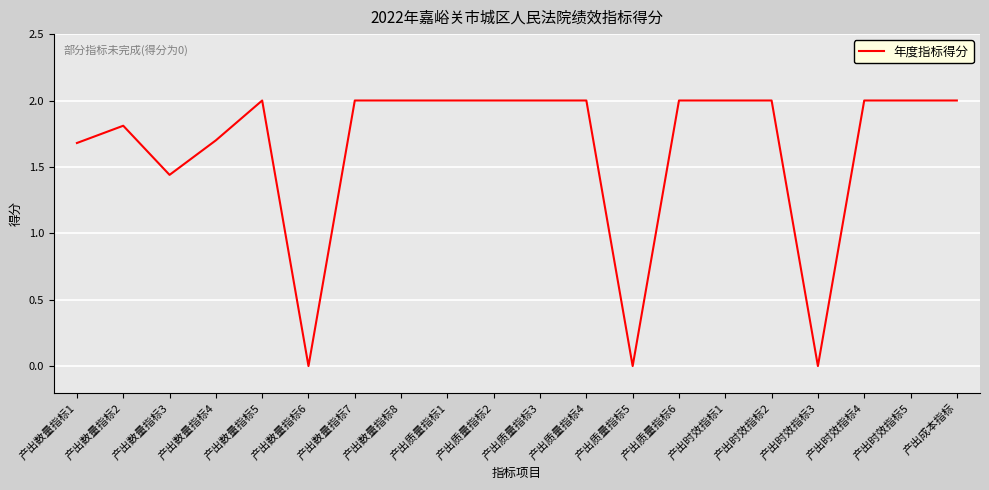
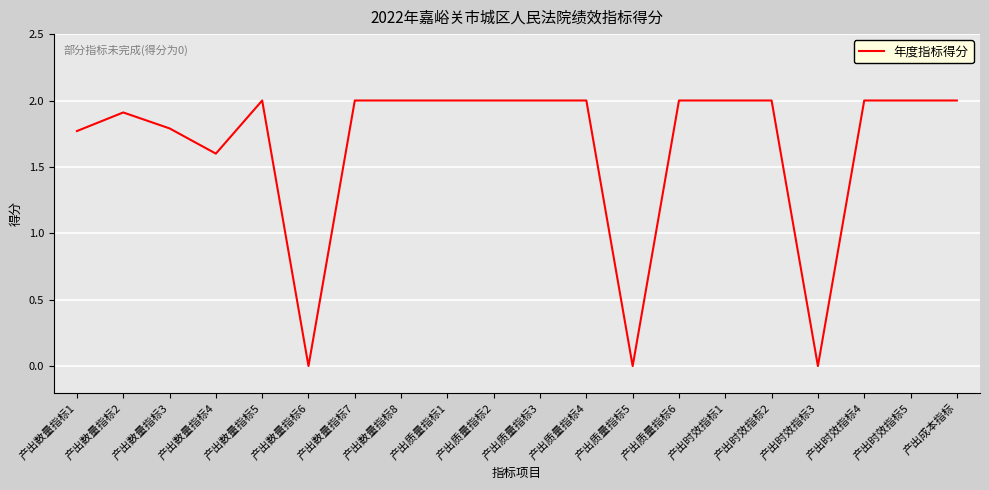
产出数量指标1: 1.68 -> 1.77
产出数量指标2: 1.81 -> 1.91
产出数量指标3: 1.44 -> 1.79
产出数量指标4: 1.7 -> 1.6
